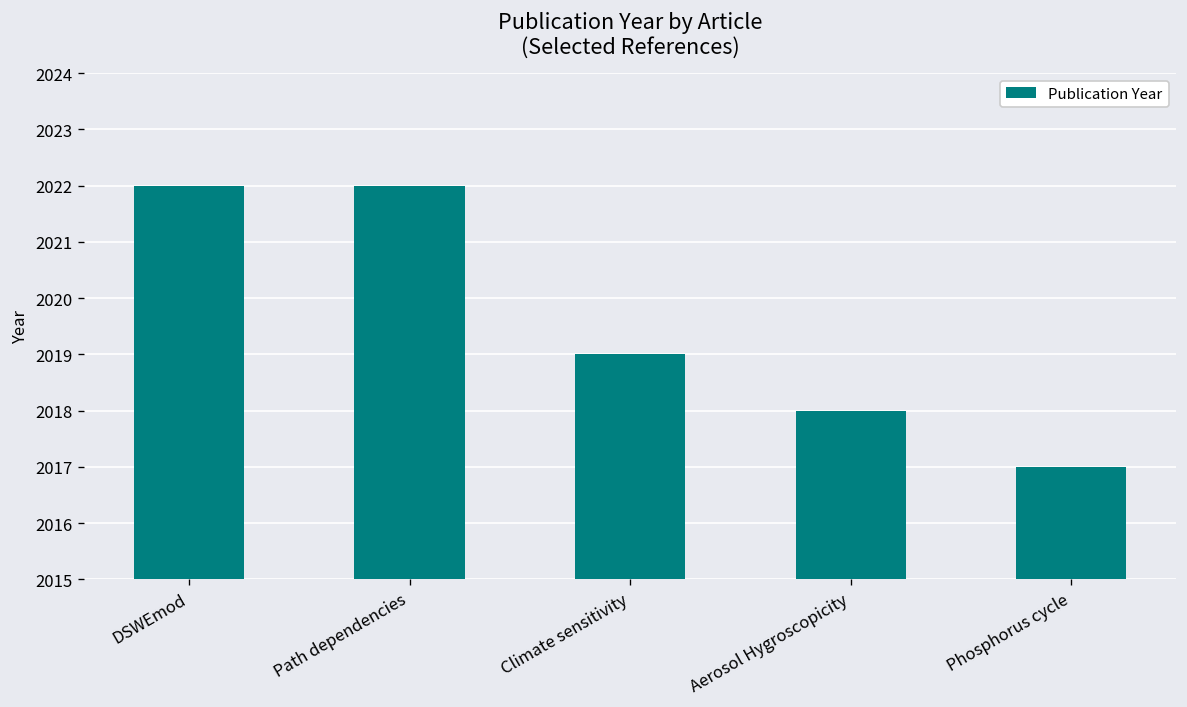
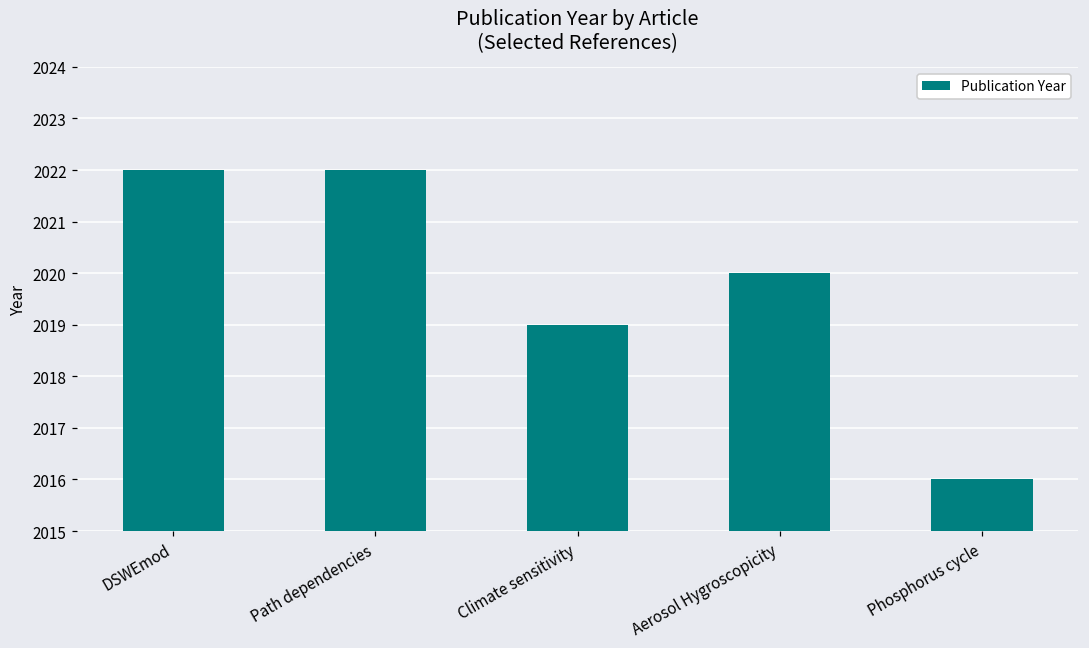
Aerosol Hygroscopicity: 2018 -> 2020
Phosphorus cycle: 2017 -> 2016
